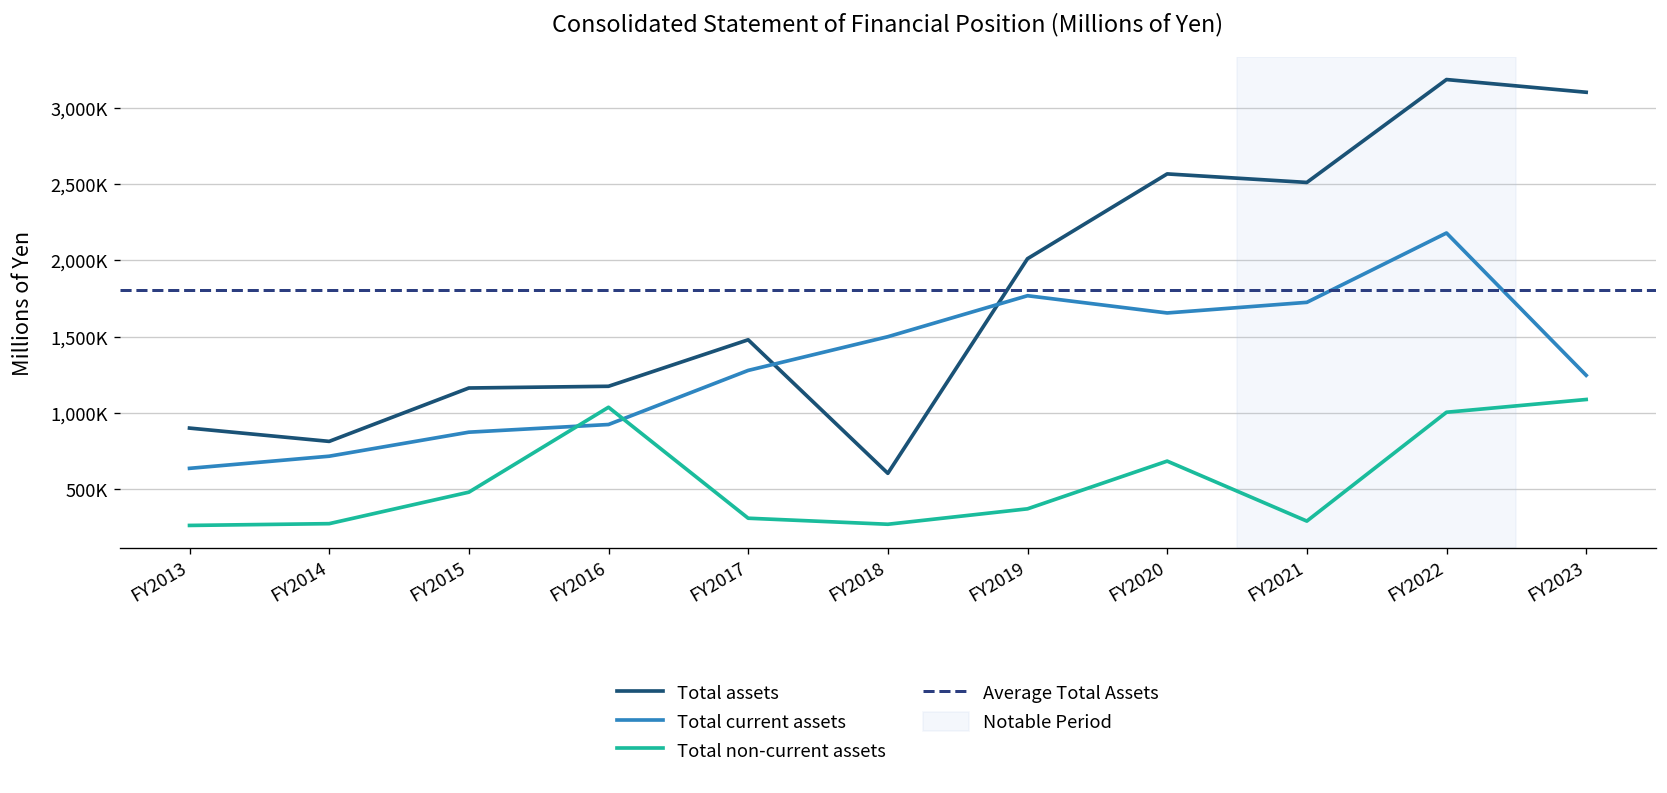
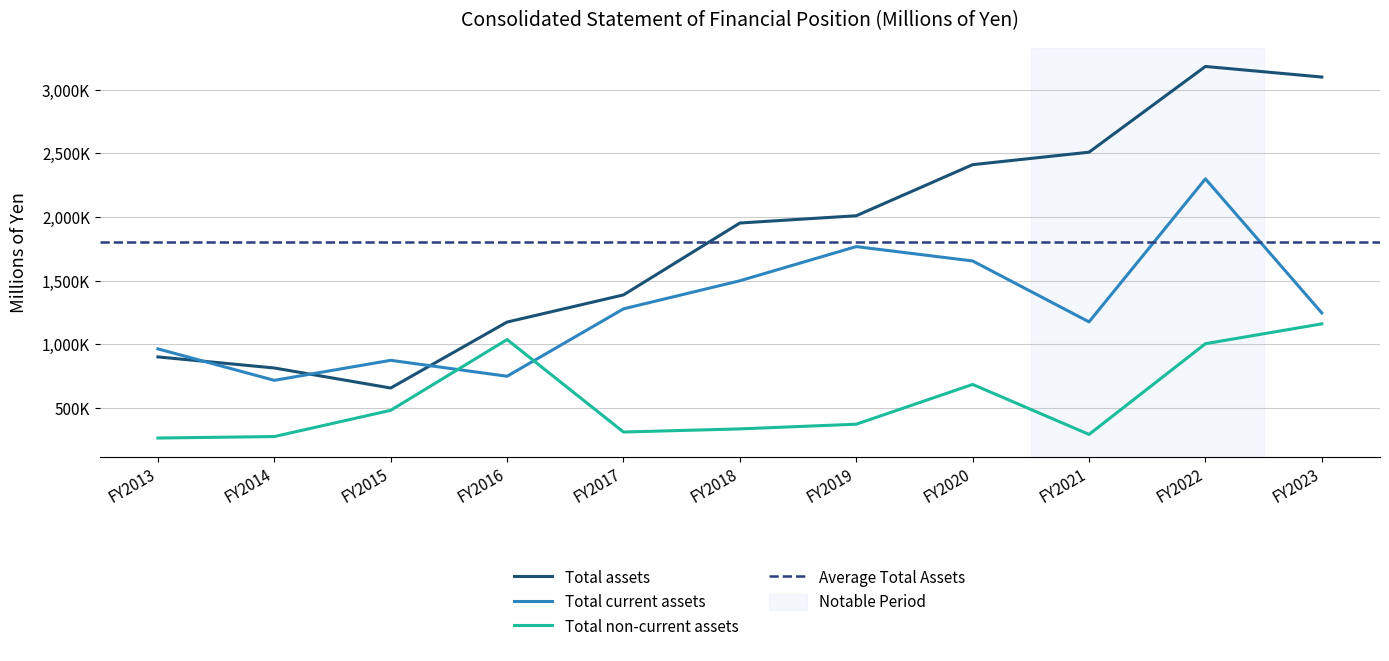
Total current assets, FY2013: 640,000 -> 960,000
Total assets, FY2015: 1,160,000 -> 660,000
Total current assets, FY2016: 920,000 -> 750,000
Total assets, FY2017: 1,480,000 -> 1,390,000
Total assets, FY2018: 610,000 -> 1,950,000
Total non-current assets, FY2018: 270,000 -> 340,000
Total assets, FY2020: 2,570,000 -> 2,410,000
Total current assets, FY2021: 1,720,000 -> 1,180,000
Total current assets, FY2022: 2,180,000 -> 2,300,000
Total non-current assets, FY2023: 1,090,000 -> 1,160,000
